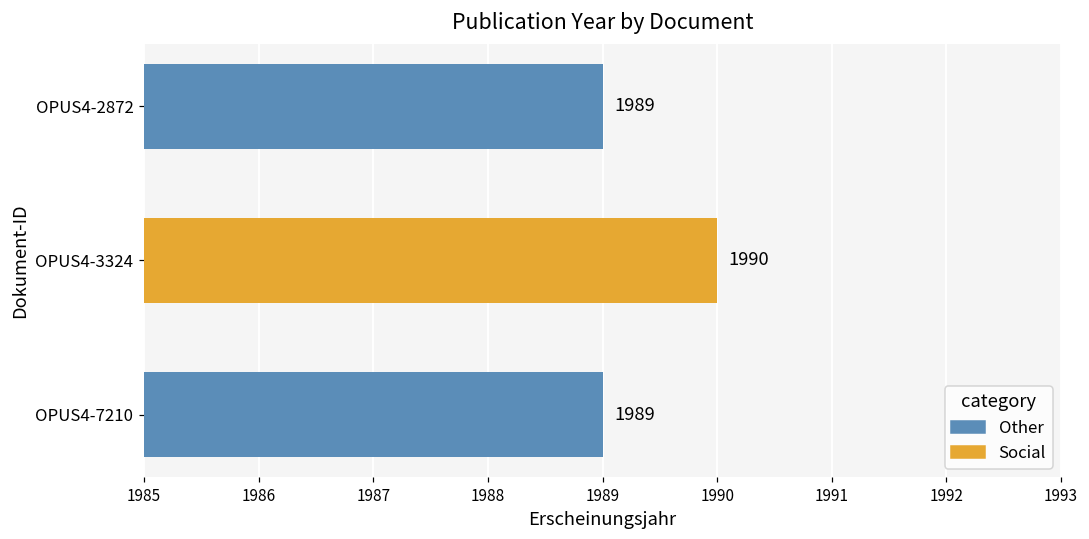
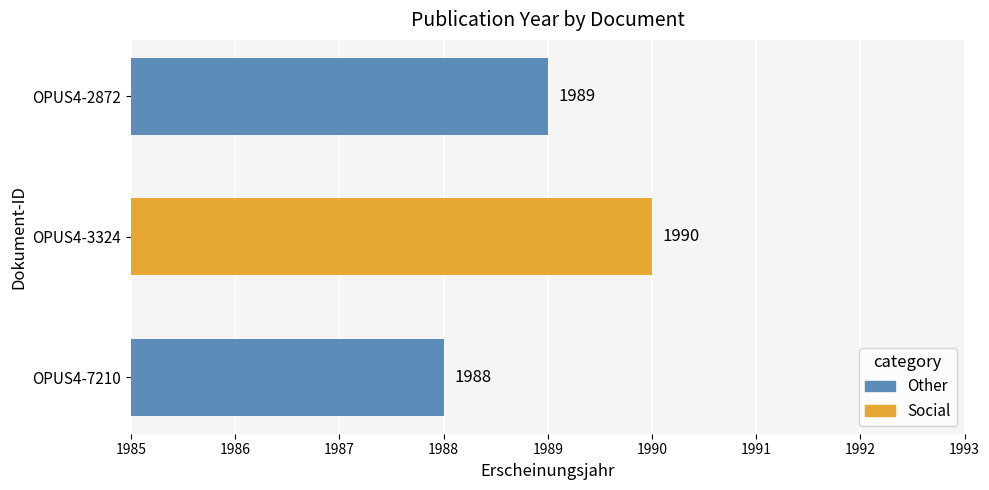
OPUS4-7210: 1989 -> 1988
